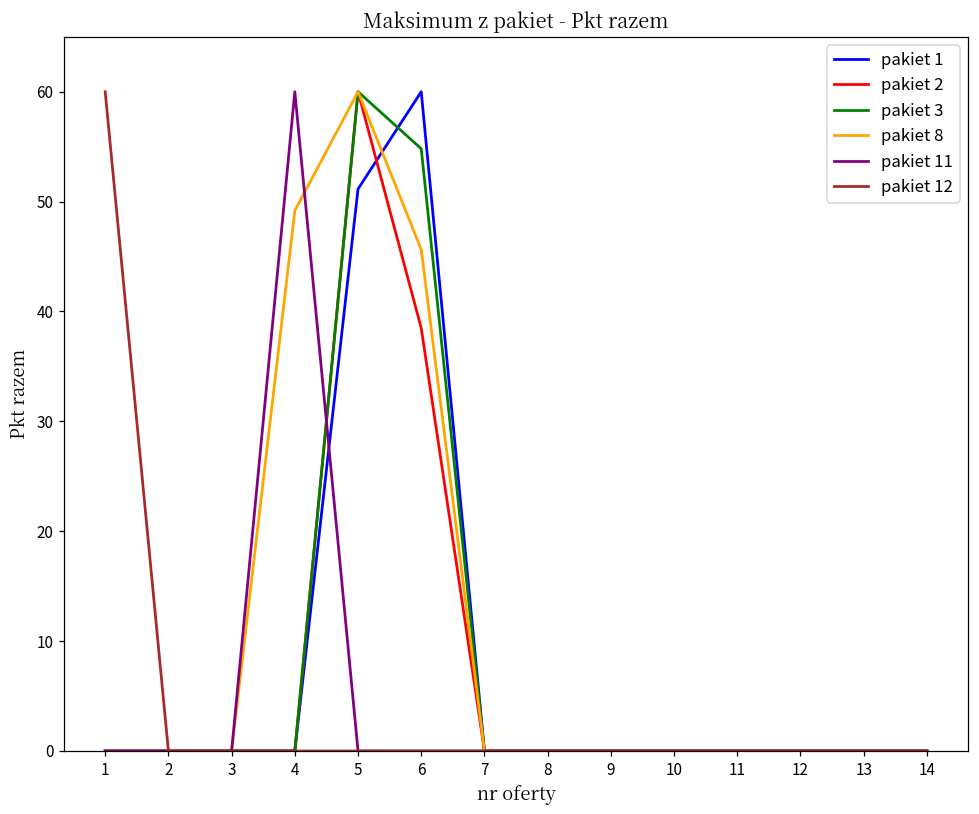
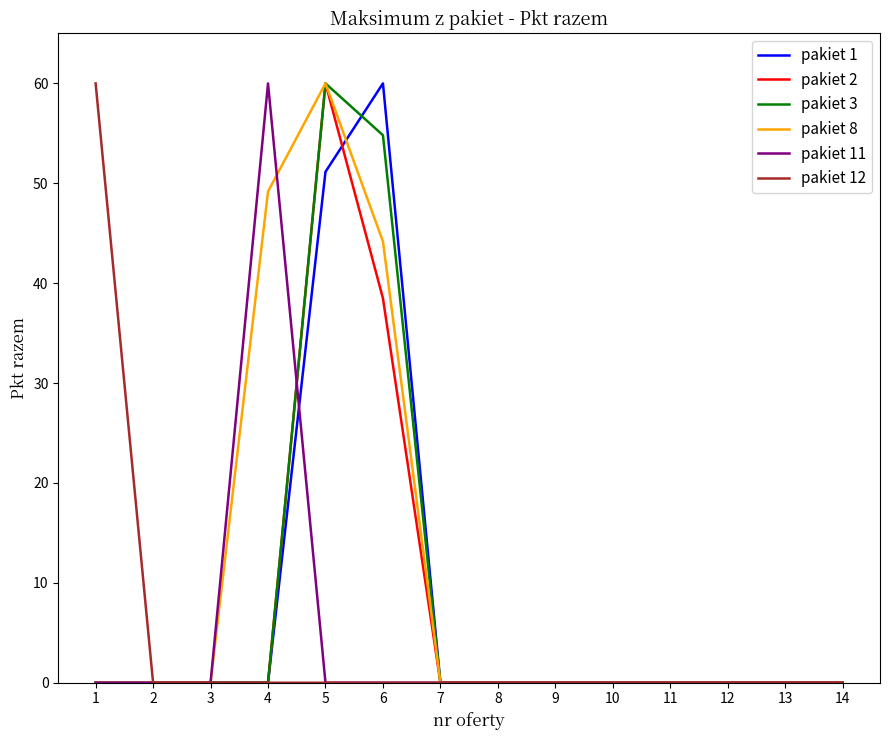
pakiet 8, 6: 46 -> 44
